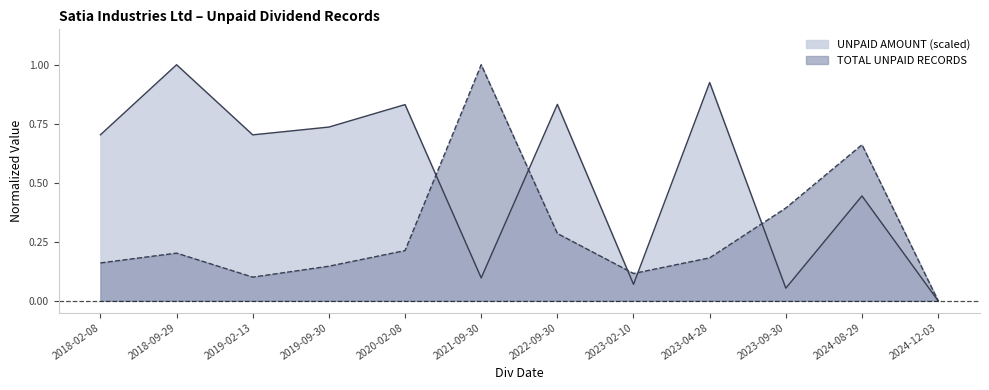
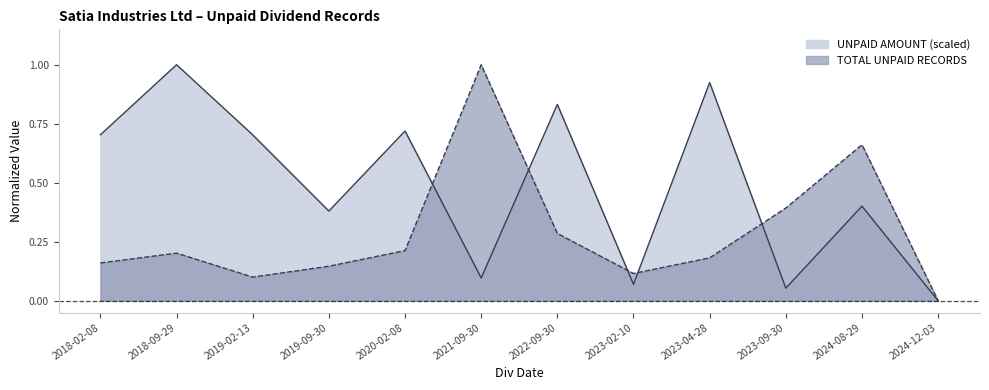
UNPAID AMOUNT (scaled), 2019-09-30: 0.74 -> 0.38
UNPAID AMOUNT (scaled), 2020-02-08: 0.83 -> 0.72
UNPAID AMOUNT (scaled), 2024-08-29: 0.44 -> 0.40
